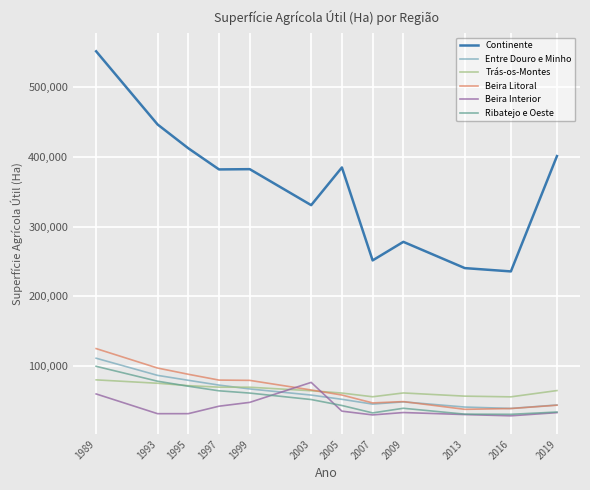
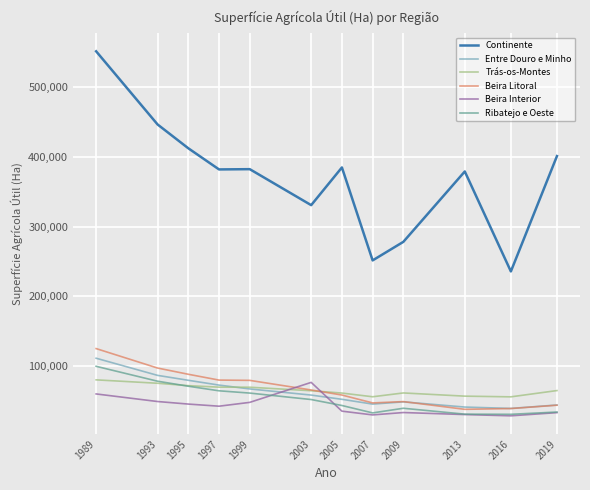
Beira Interior, 1993: 30,000 -> 50,000
Beira Interior, 1995: 30,000 -> 50,000
Continente, 2013: 240,000 -> 380,000
